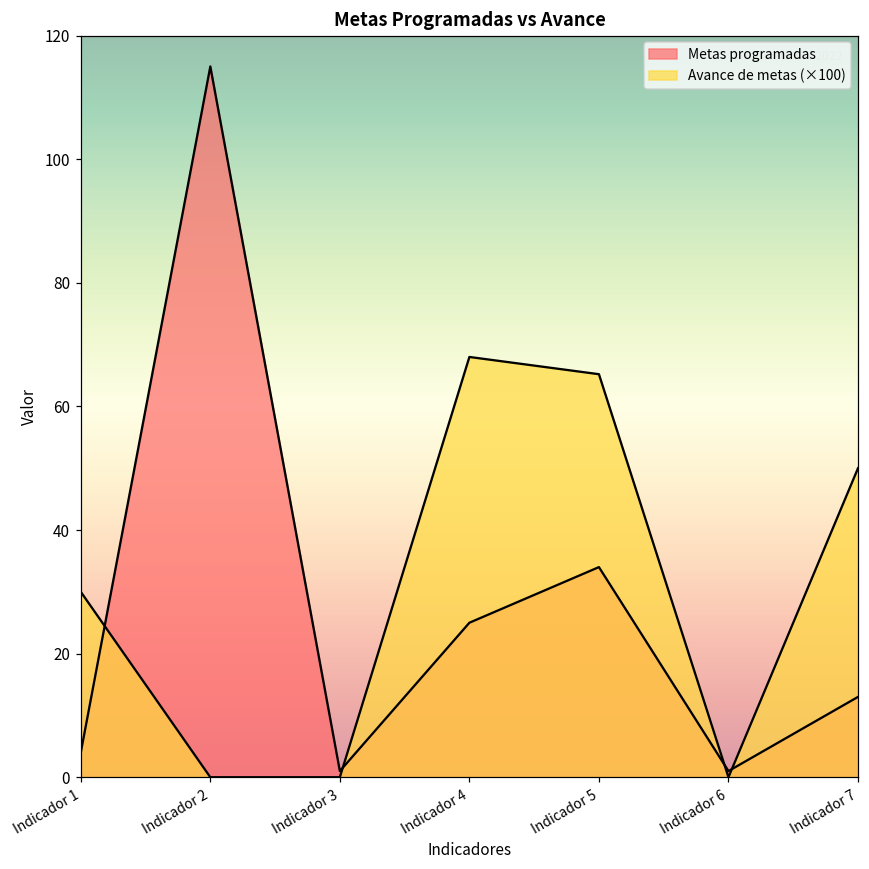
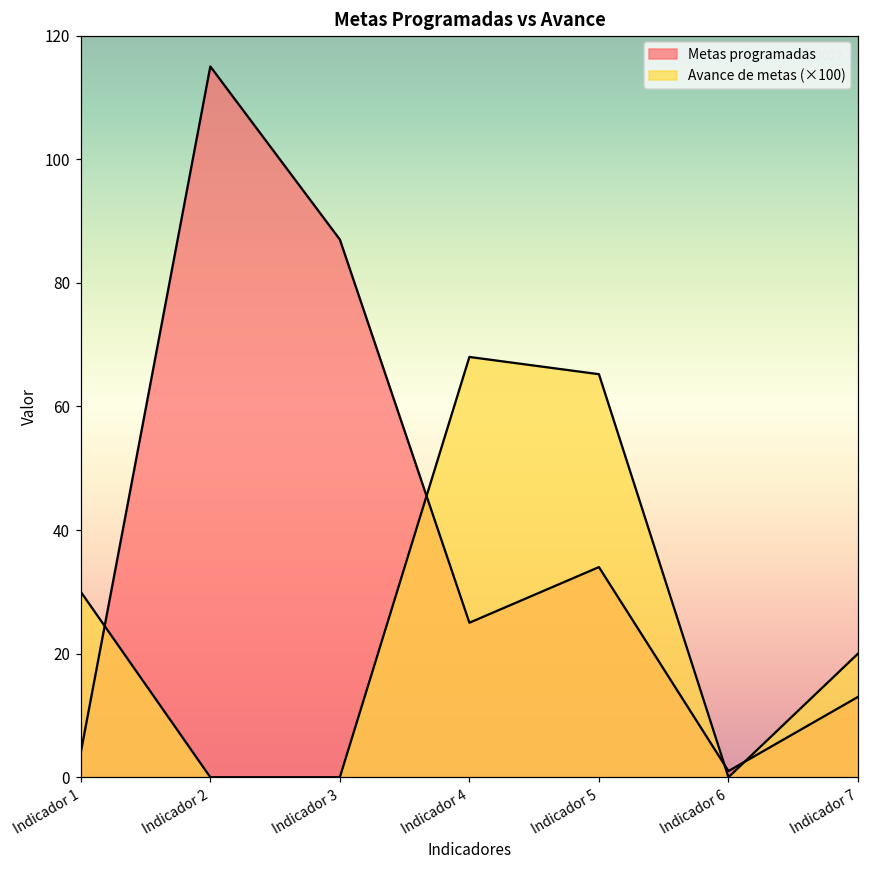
Metas programadas, Indicador 3: 1 -> 87
Avance de metas (×100), Indicador 7: 50 -> 20
